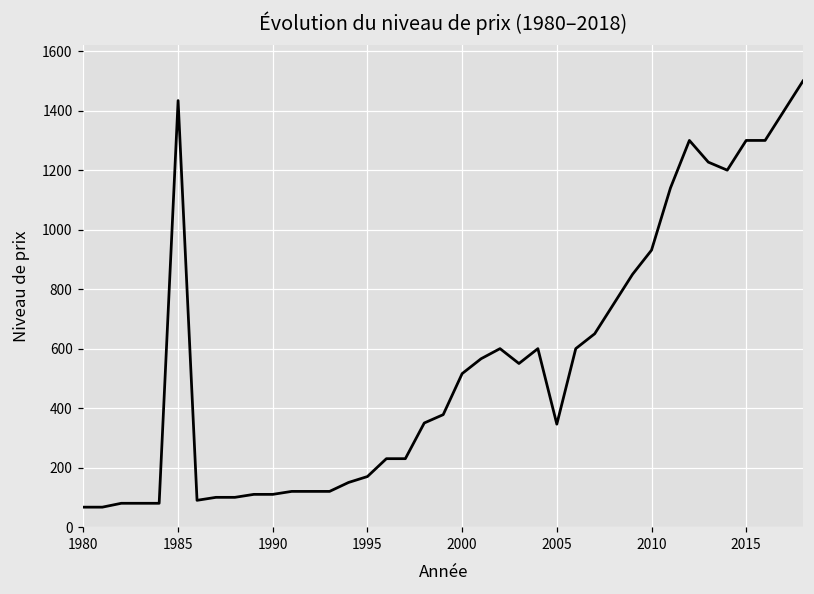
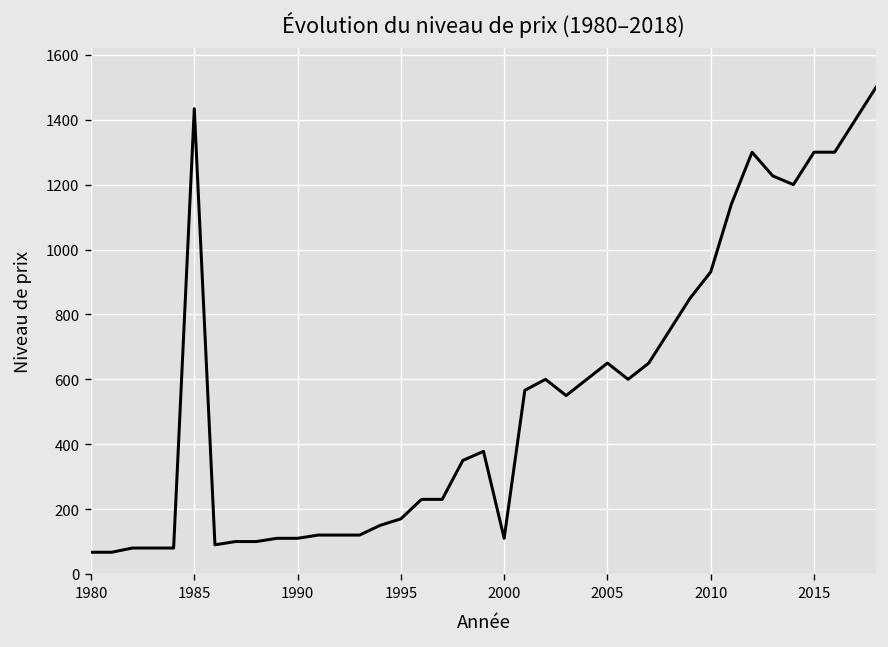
2000: 520 -> 110
2005: 350 -> 650
